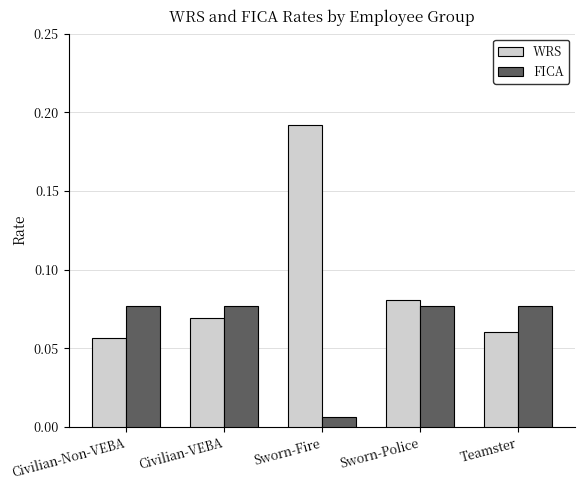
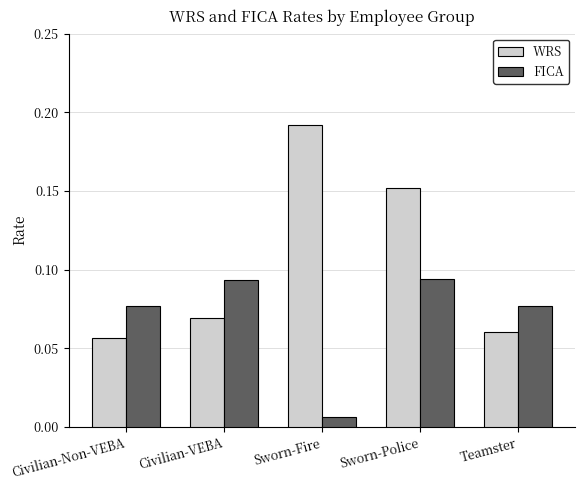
FICA, Civilian-VEBA: 0.077 -> 0.094
WRS, Sworn-Police: 0.081 -> 0.152
FICA, Sworn-Police: 0.077 -> 0.094
